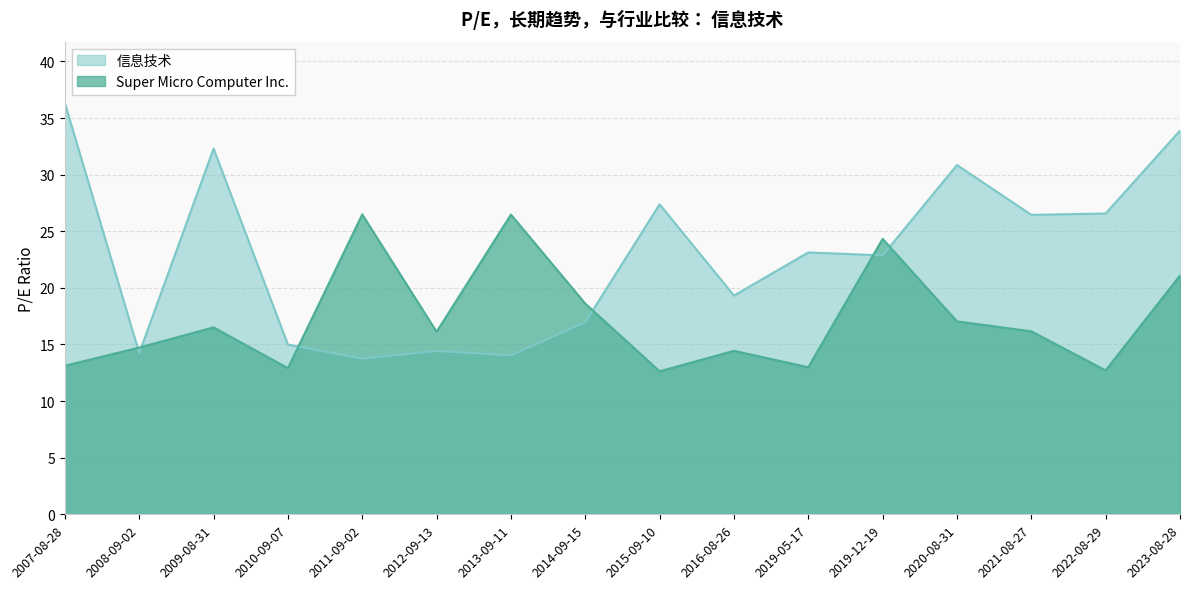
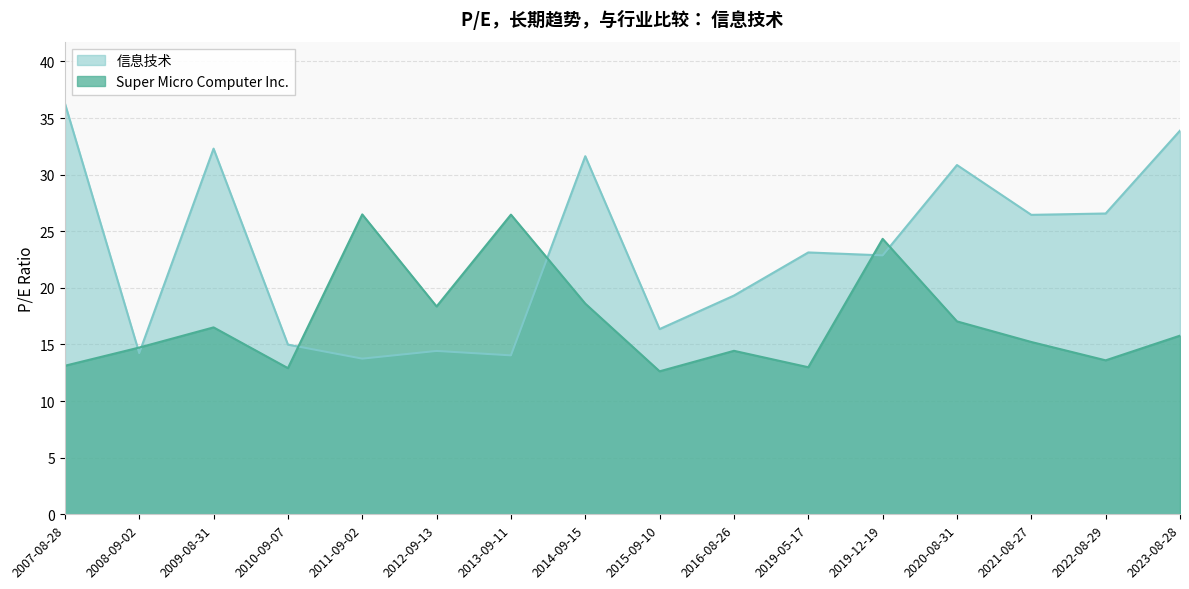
Super Micro Computer Inc., 2012-09-13: 16.1 -> 18.4
信息技术, 2014-09-15: 17.0 -> 31.6
信息技术, 2015-09-10: 27.4 -> 16.4
Super Micro Computer Inc., 2021-08-27: 16.2 -> 15.2
Super Micro Computer Inc., 2022-08-29: 12.7 -> 13.6
Super Micro Computer Inc., 2023-08-28: 21.1 -> 15.8
